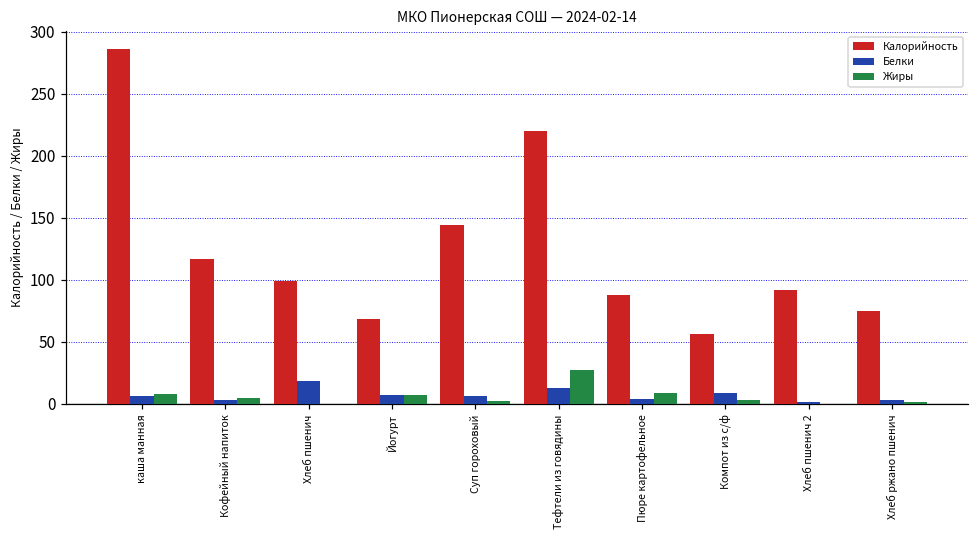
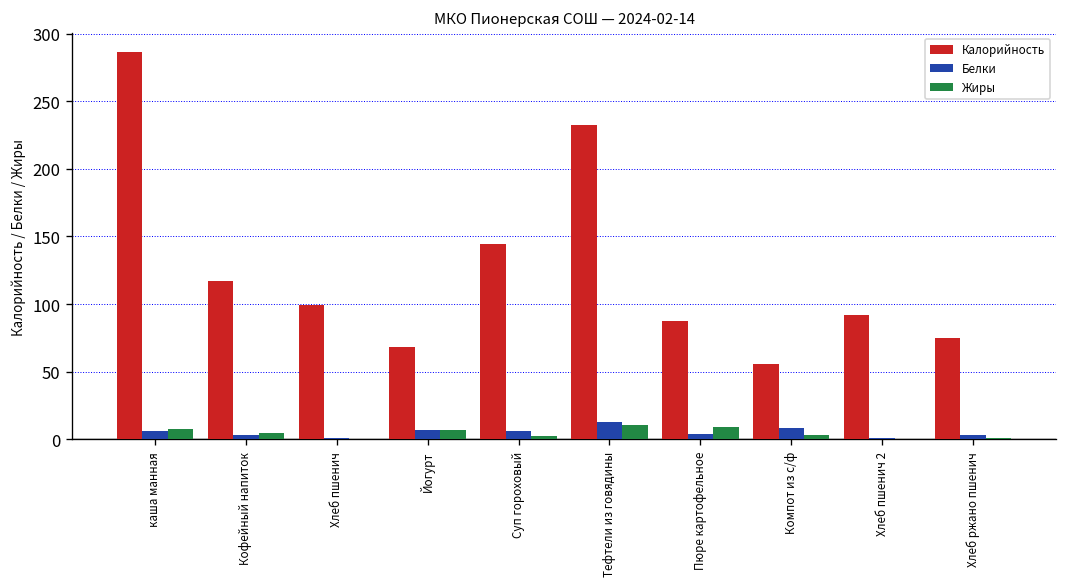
Белки, Хлеб пшенич: 18 -> 1
Калорийность, Тефтели из говядины: 220 -> 232
Жиры, Тефтели из говядины: 28 -> 11
